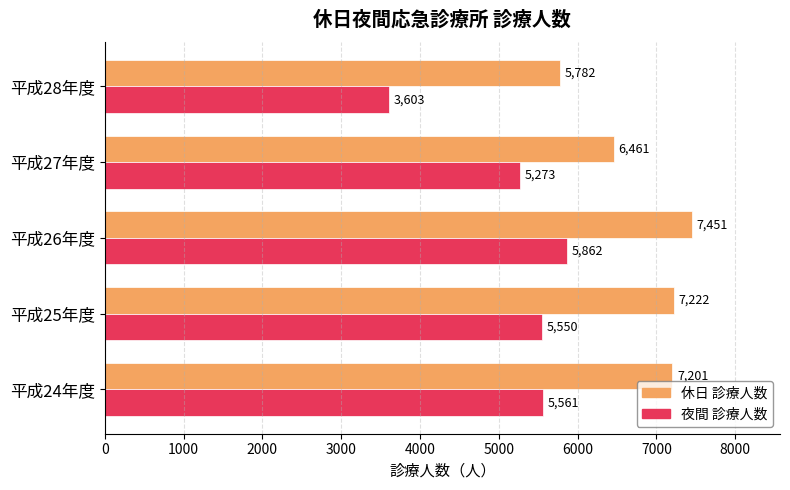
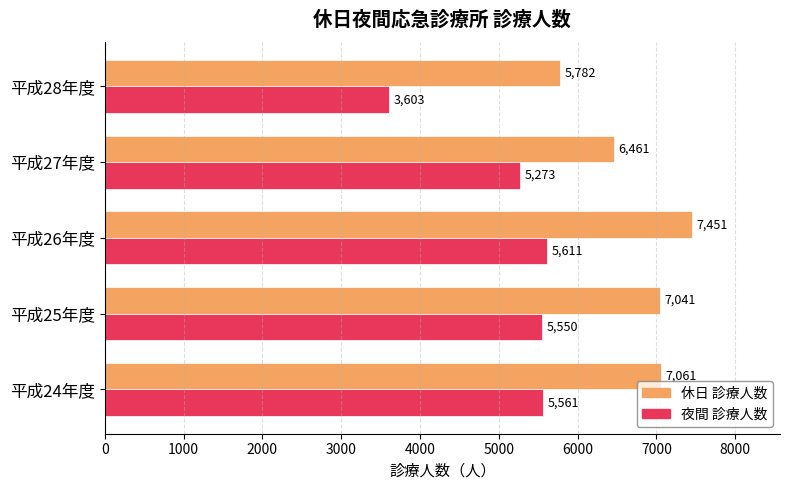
夜間 診療人数, 平成26年度: 5,862 -> 5,611
休日 診療人数, 平成25年度: 7,222 -> 7,041
休日 診療人数, 平成24年度: 7200 -> 7100
